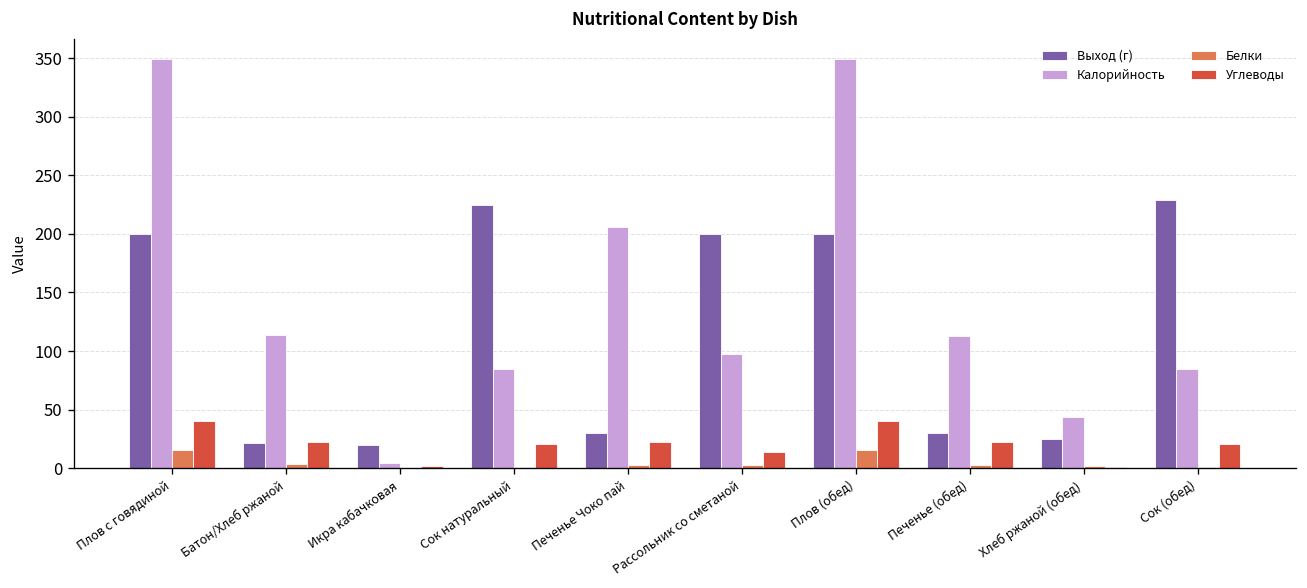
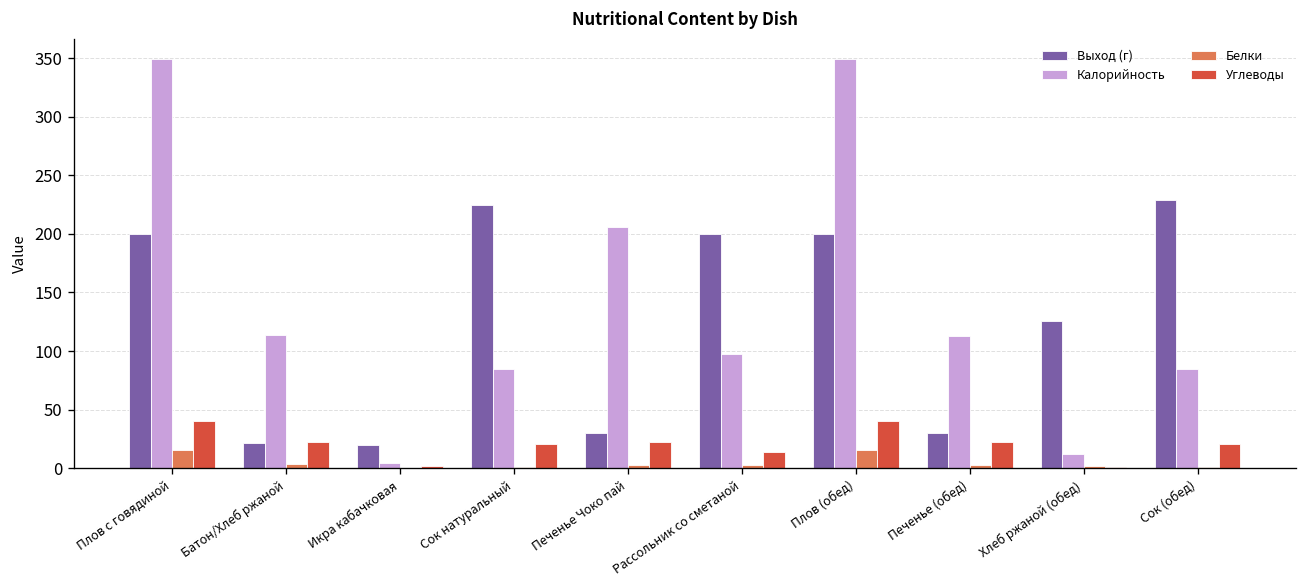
Выход (г), Хлеб ржаной (обед): 30 -> 130
Калорийность, Хлеб ржаной (обед): 40 -> 10
